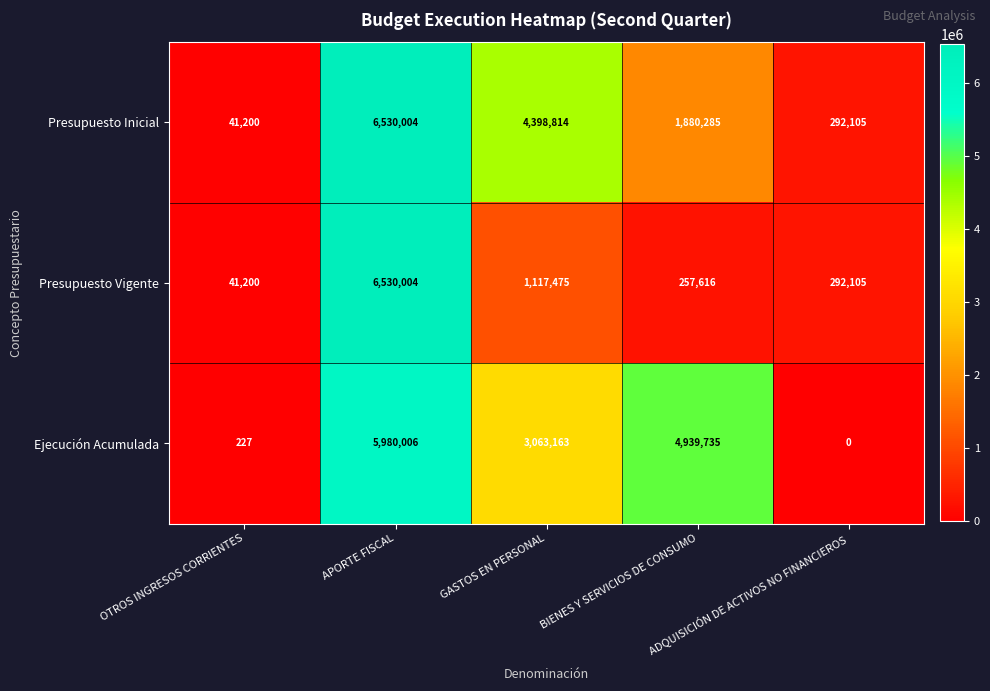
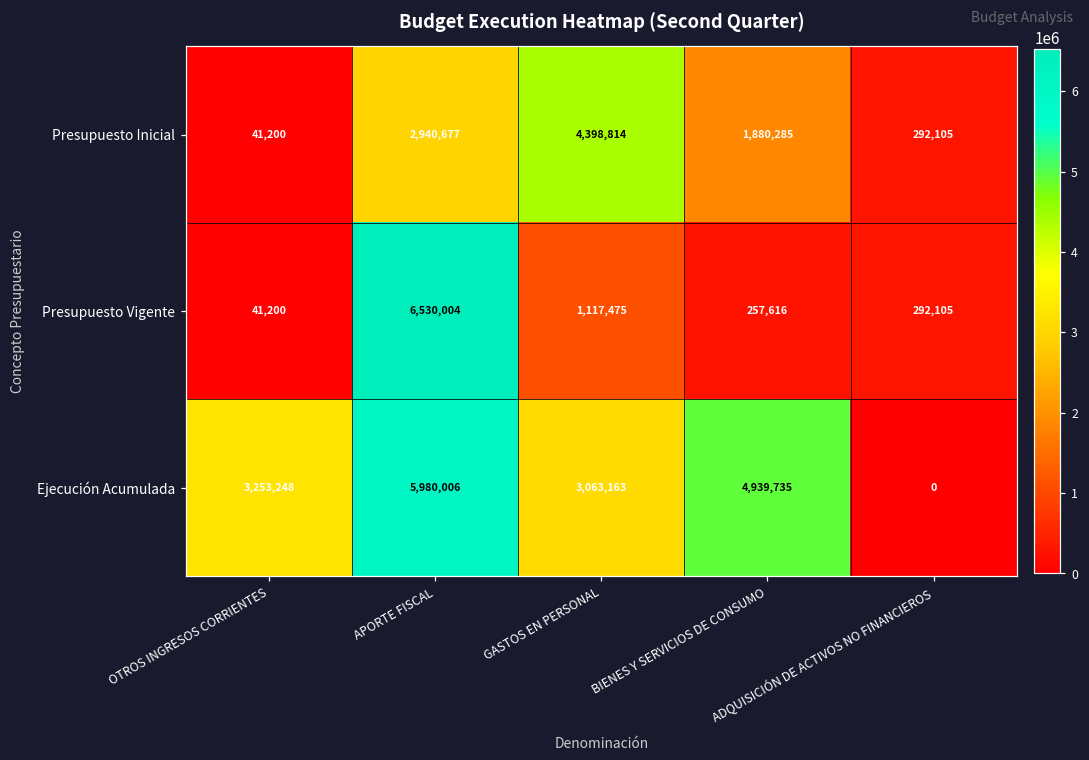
Presupuesto Inicial, APORTE FISCAL: 6,530,004 -> 2,940,677
Ejecución Acumulada, OTROS INGRESOS CORRIENTES: 227 -> 3,253,248
